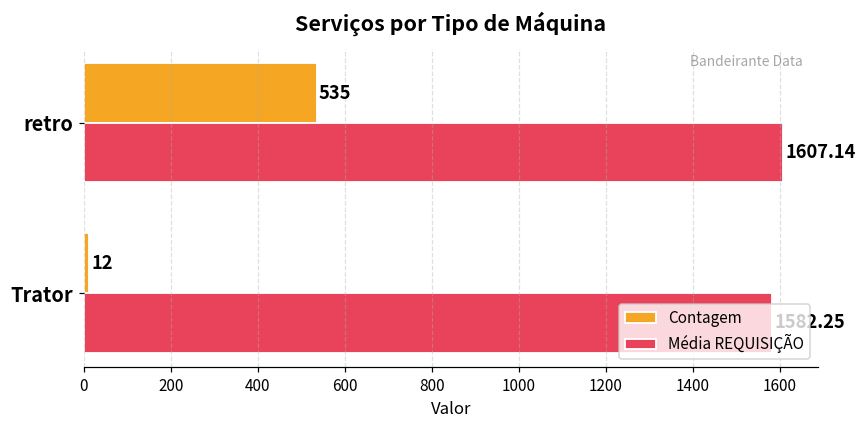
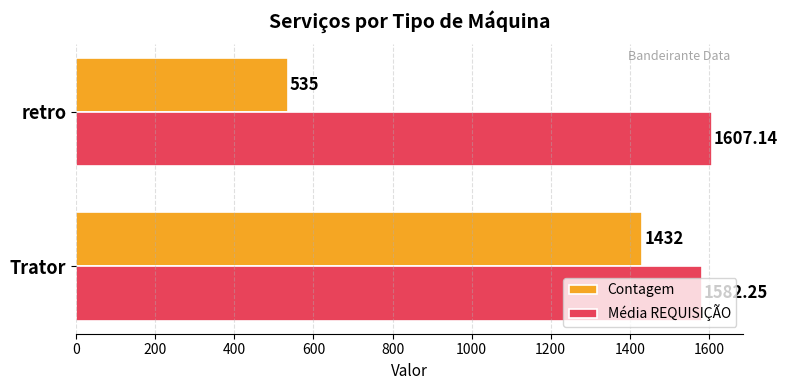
Contagem, Trator: 12 -> 1432
